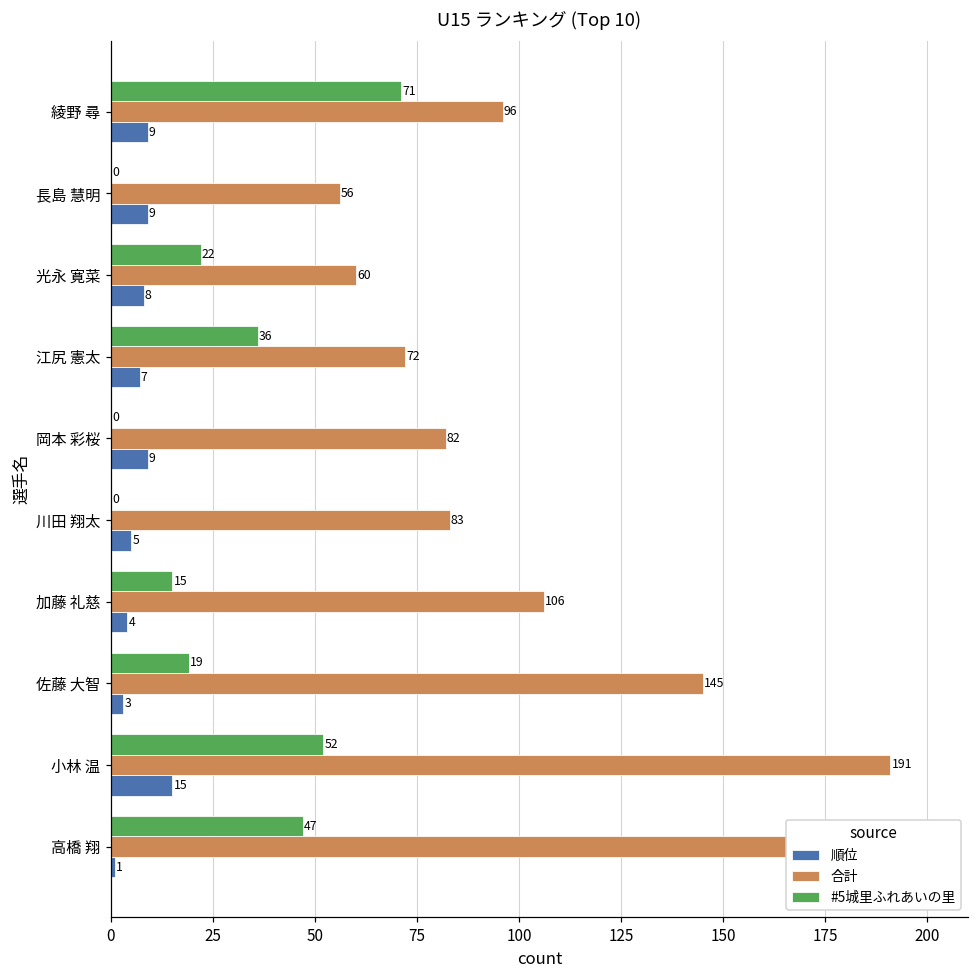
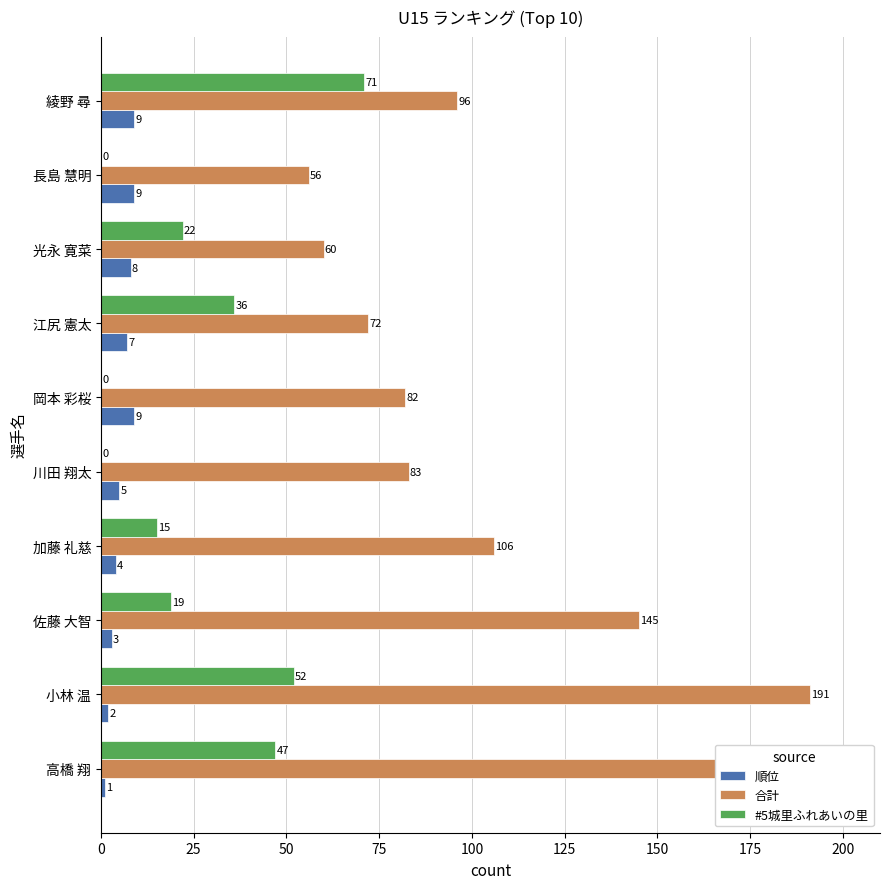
順位, 小林 温: 15 -> 2
